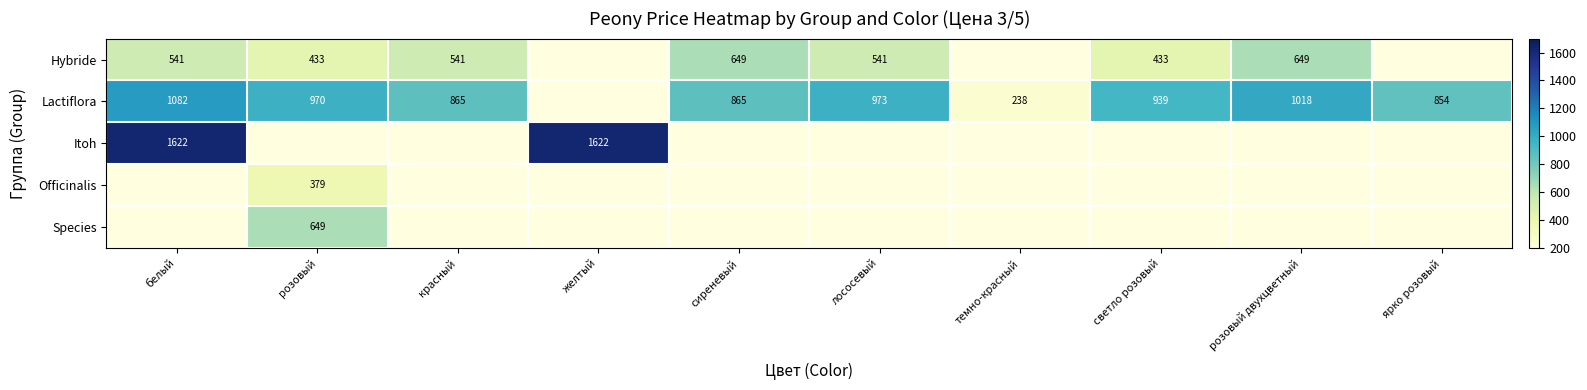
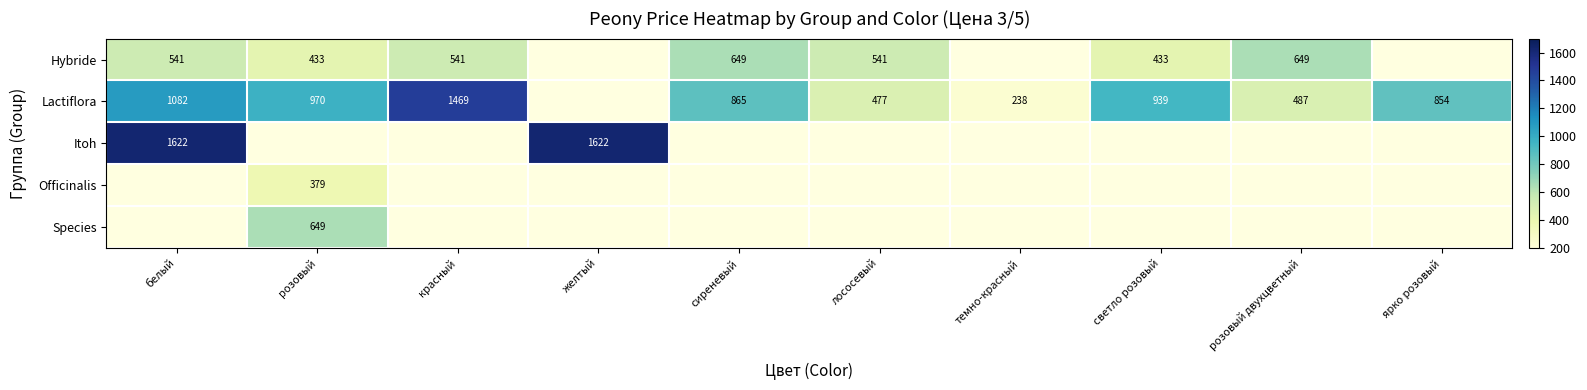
Lactiflora, красный: 865 -> 1469
Lactiflora, лососевый: 973 -> 477
Lactiflora, розовый двухцветный: 1018 -> 487
